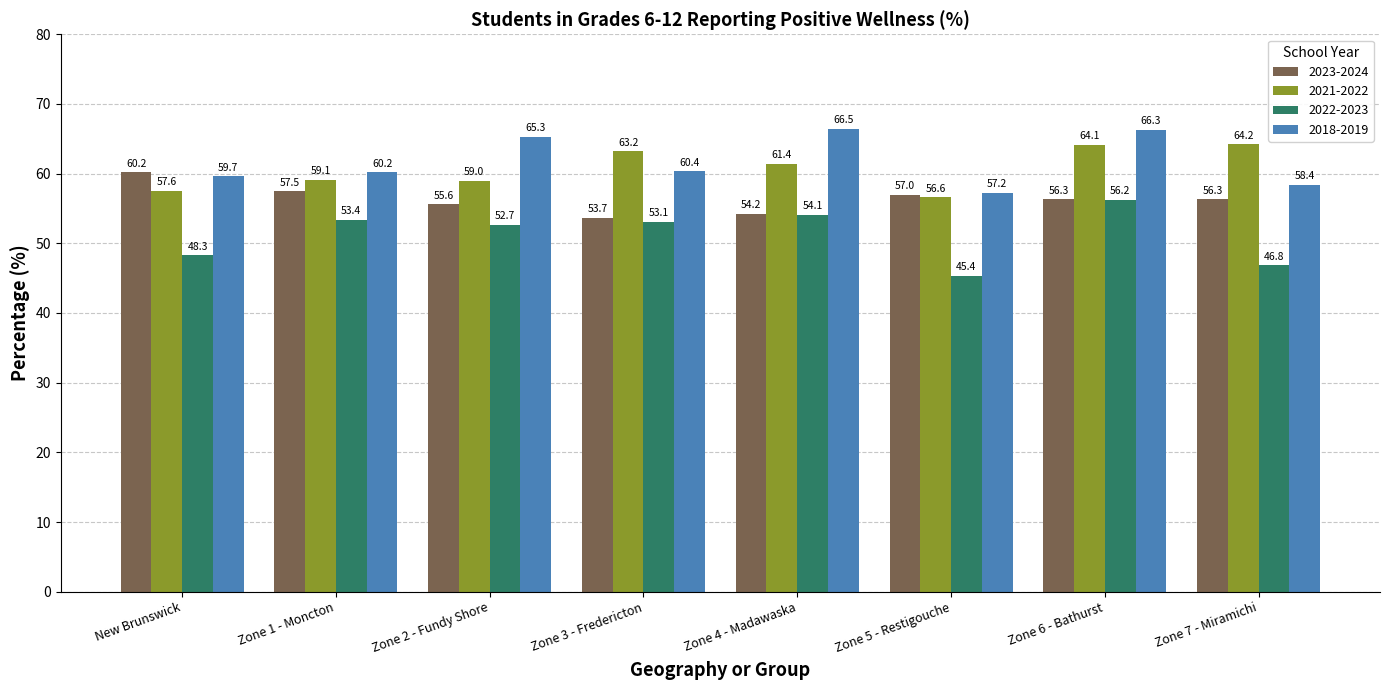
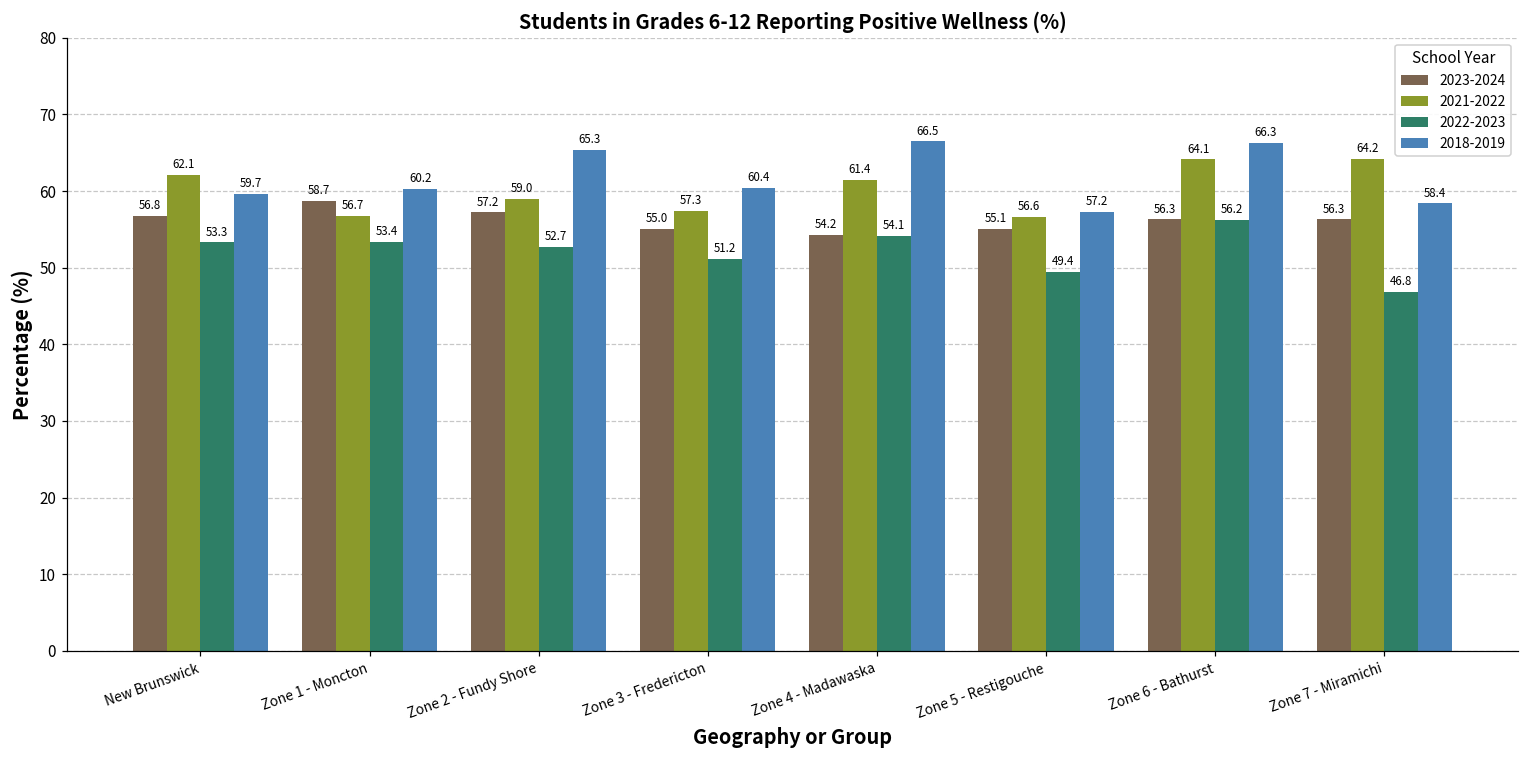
2023-2024, New Brunswick: 60.2 -> 56.8
2021-2022, New Brunswick: 57.6 -> 62.1
2022-2023, New Brunswick: 48.3 -> 53.3
2023-2024, Zone 1 - Moncton: 57.5 -> 58.7
2021-2022, Zone 1 - Moncton: 59.1 -> 56.7
2023-2024, Zone 2 - Fundy Shore: 55.6 -> 57.2
2023-2024, Zone 3 - Fredericton: 53.7 -> 55.0
2021-2022, Zone 3 - Fredericton: 63.2 -> 57.3
2022-2023, Zone 3 - Fredericton: 53.1 -> 51.2
2023-2024, Zone 5 - Restigouche: 57.0 -> 55.1
2022-2023, Zone 5 - Restigouche: 45.4 -> 49.4
